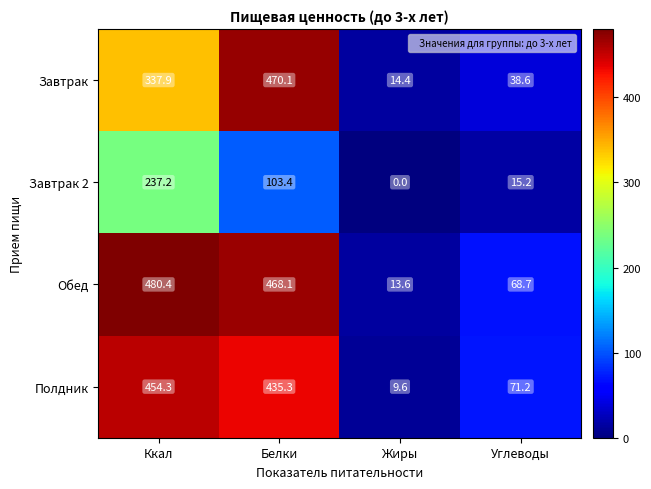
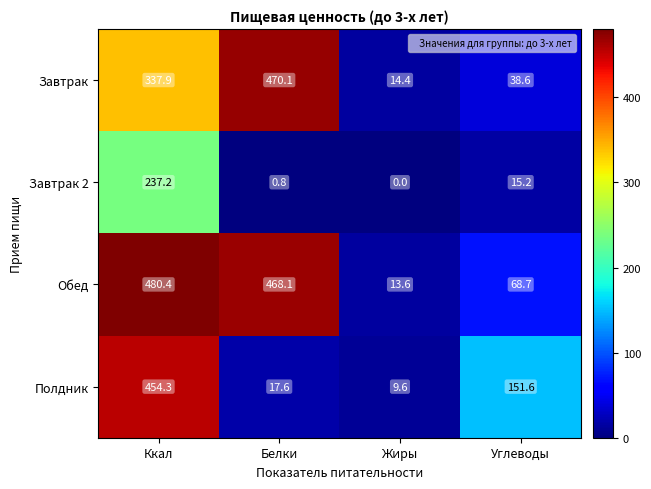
Завтрак 2, Белки: 103.4 -> 0.8
Полдник, Белки: 435.3 -> 17.6
Полдник, Углеводы: 71.2 -> 151.6
